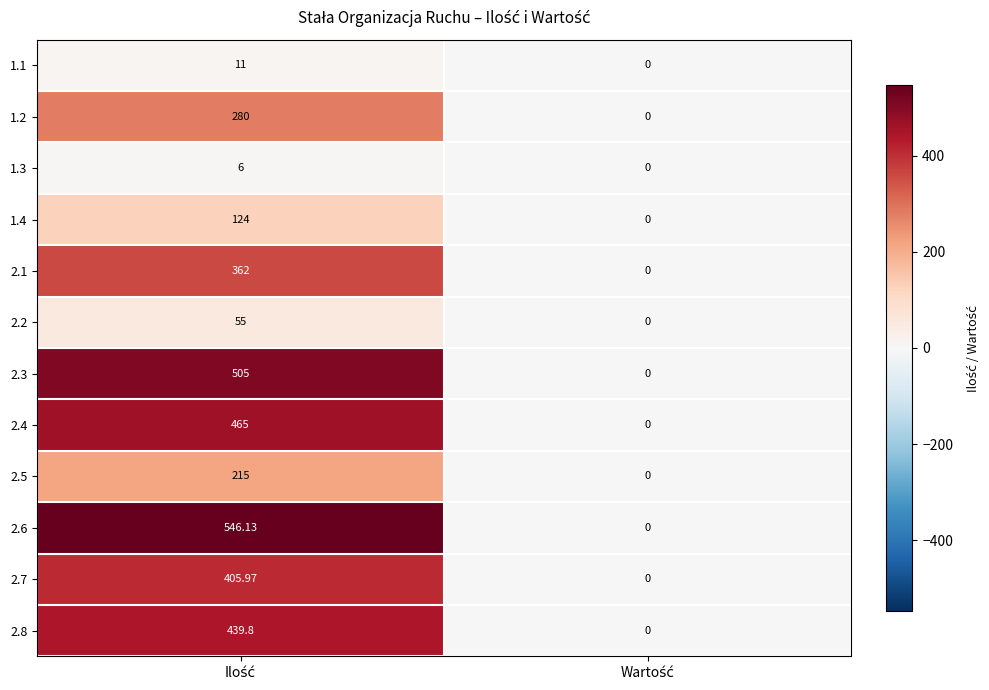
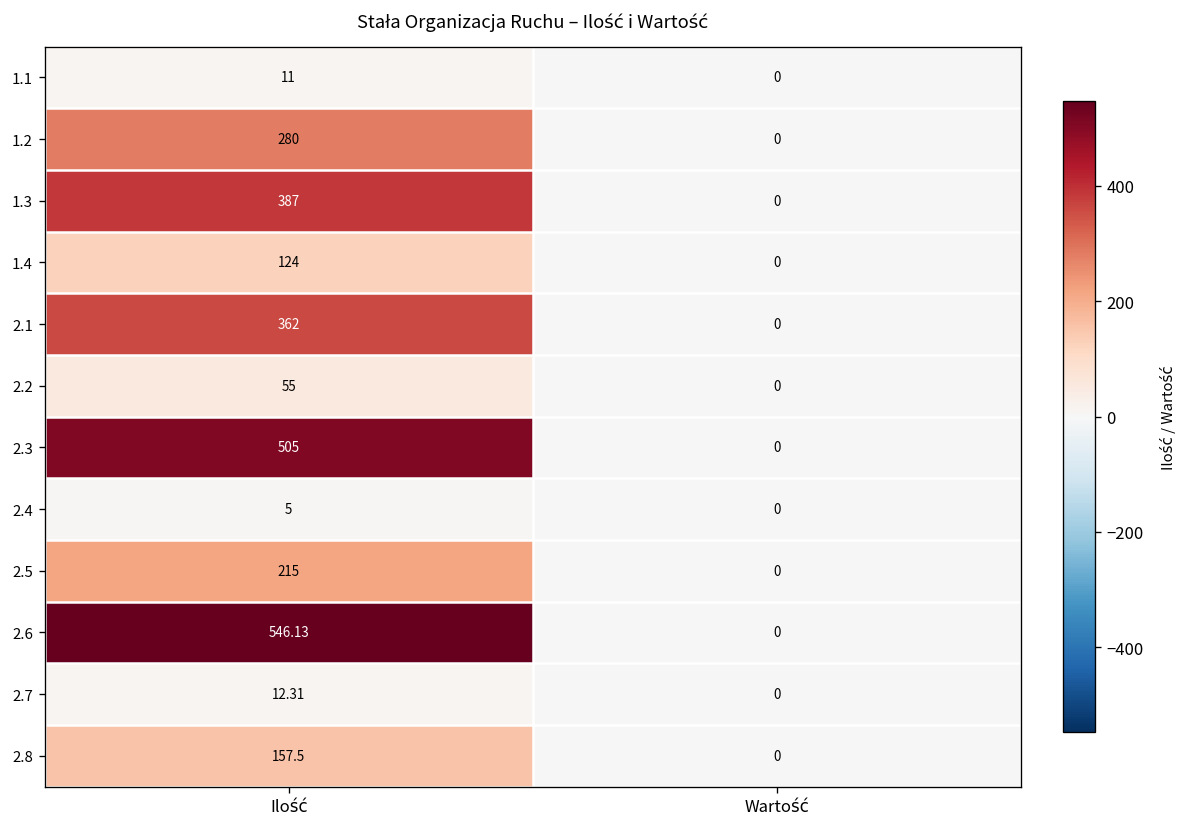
1.3, Ilość: 6 -> 387
2.4, Ilość: 465 -> 5
2.7, Ilość: 405.97 -> 12.31
2.8, Ilość: 439.8 -> 157.5
